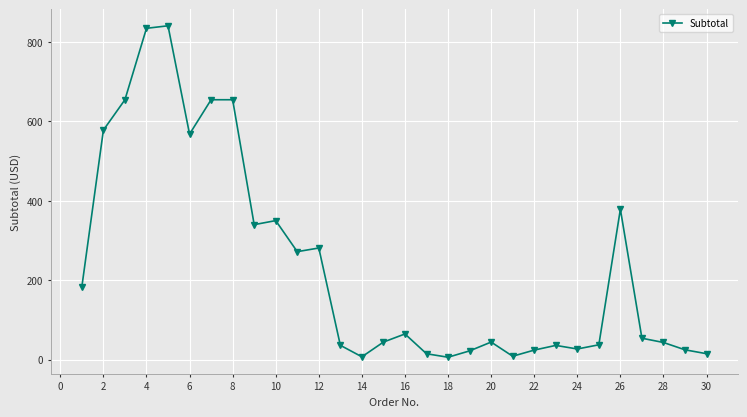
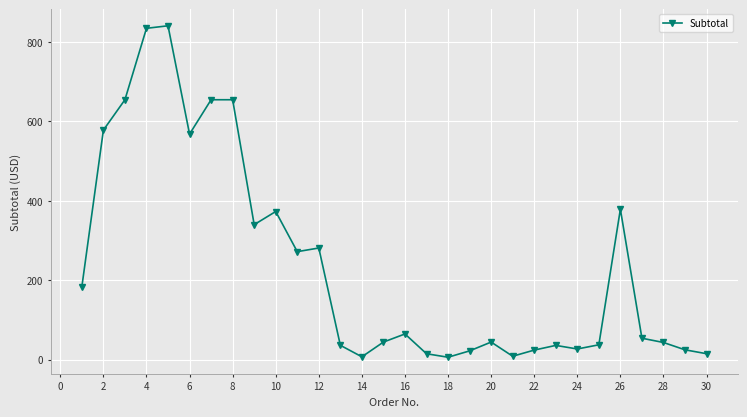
10: 350 -> 370
